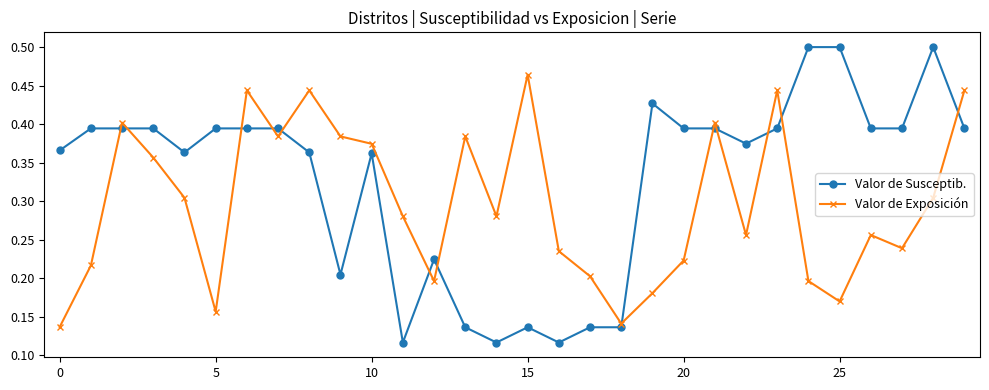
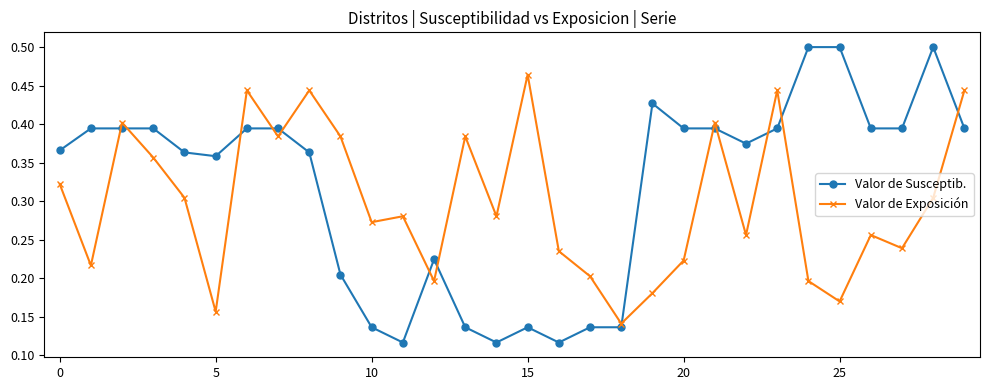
Valor de Exposición, 0: 0.14 -> 0.32
Valor de Susceptib., 5: 0.39 -> 0.36
Valor de Susceptib., 10: 0.36 -> 0.14
Valor de Exposición, 10: 0.37 -> 0.27
